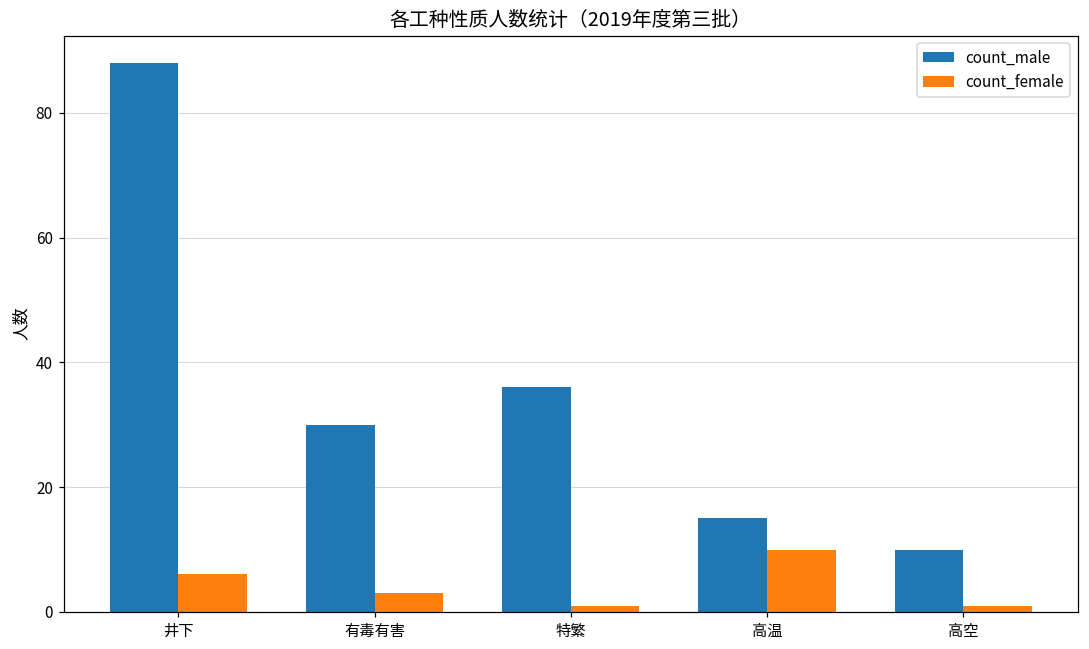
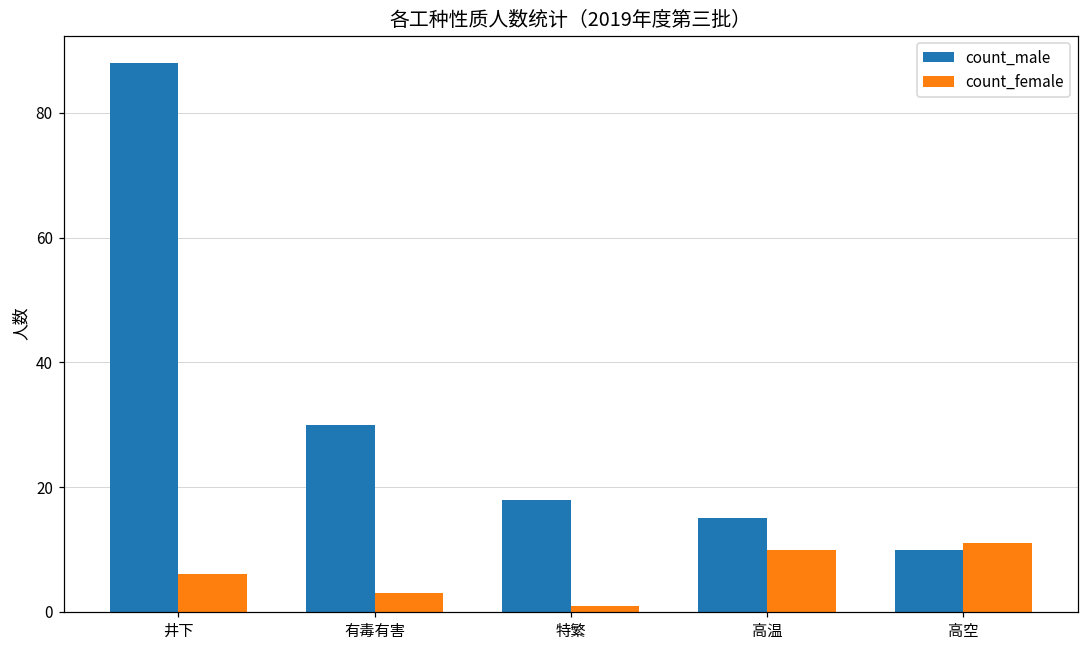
count_male, 特繁: 36 -> 18
count_female, 高空: 1 -> 11
